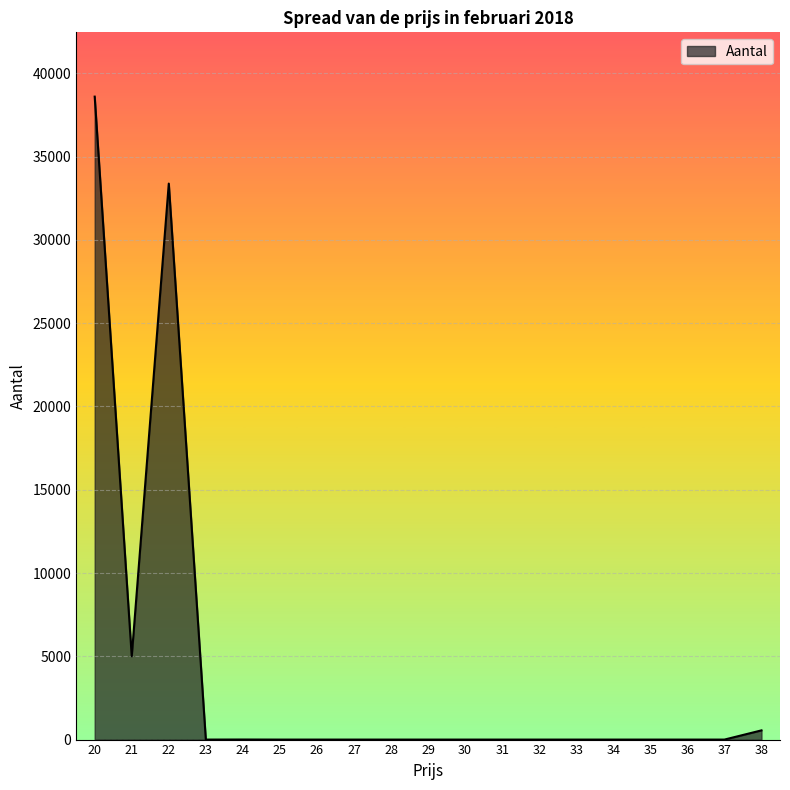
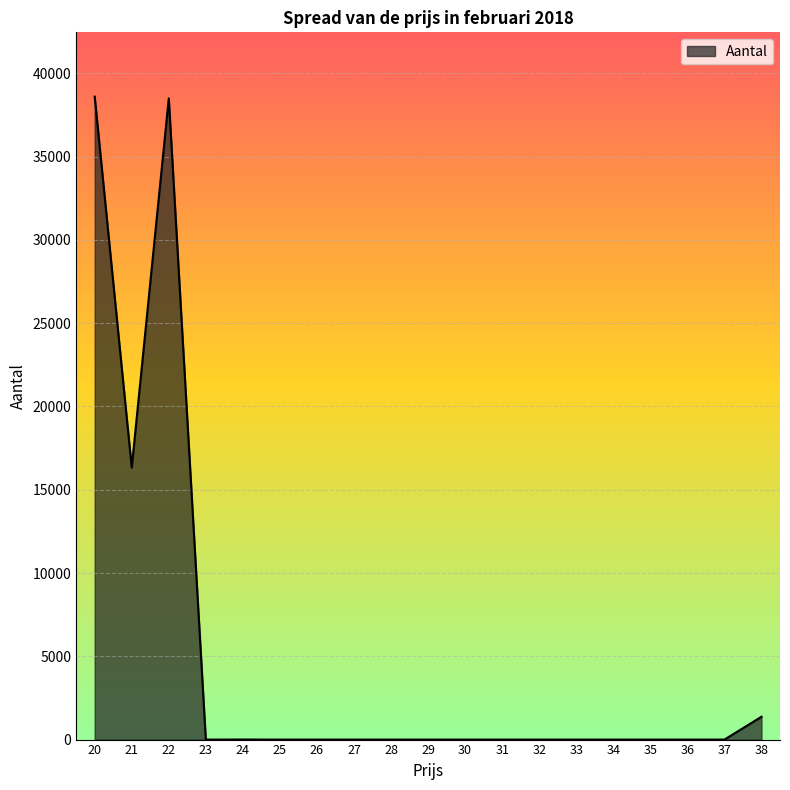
21: 5000 -> 16300
22: 33400 -> 38500
38: 600 -> 1400
